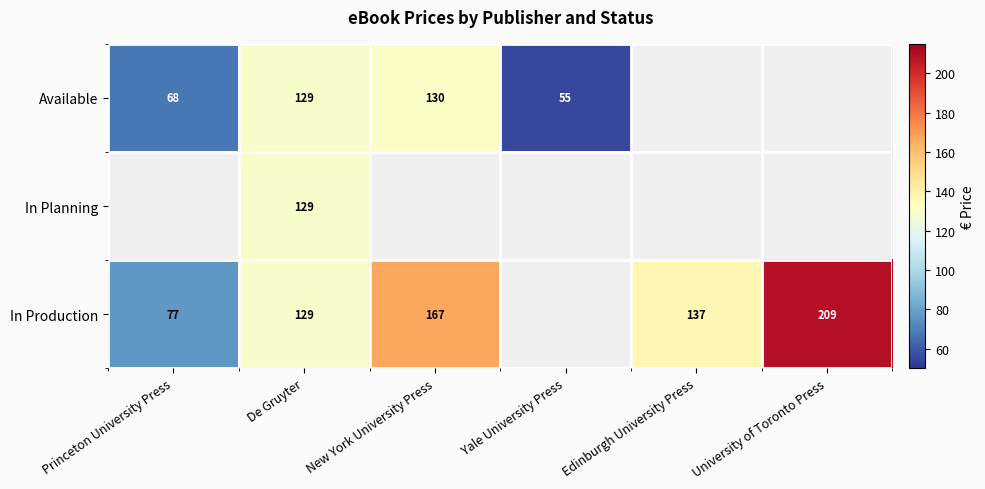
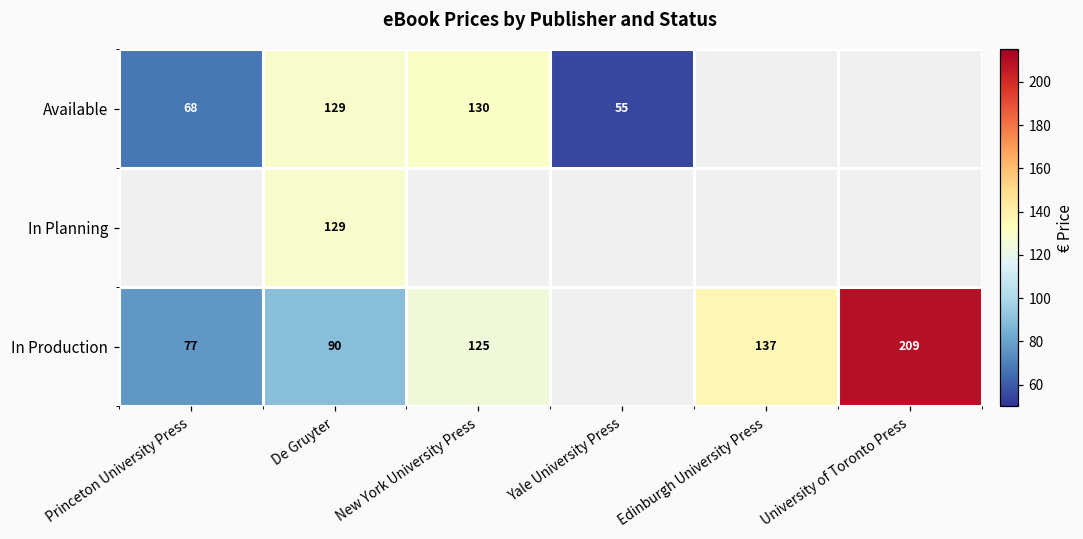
In Production, De Gruyter: 129 -> 90
In Production, New York University Press: 167 -> 125
